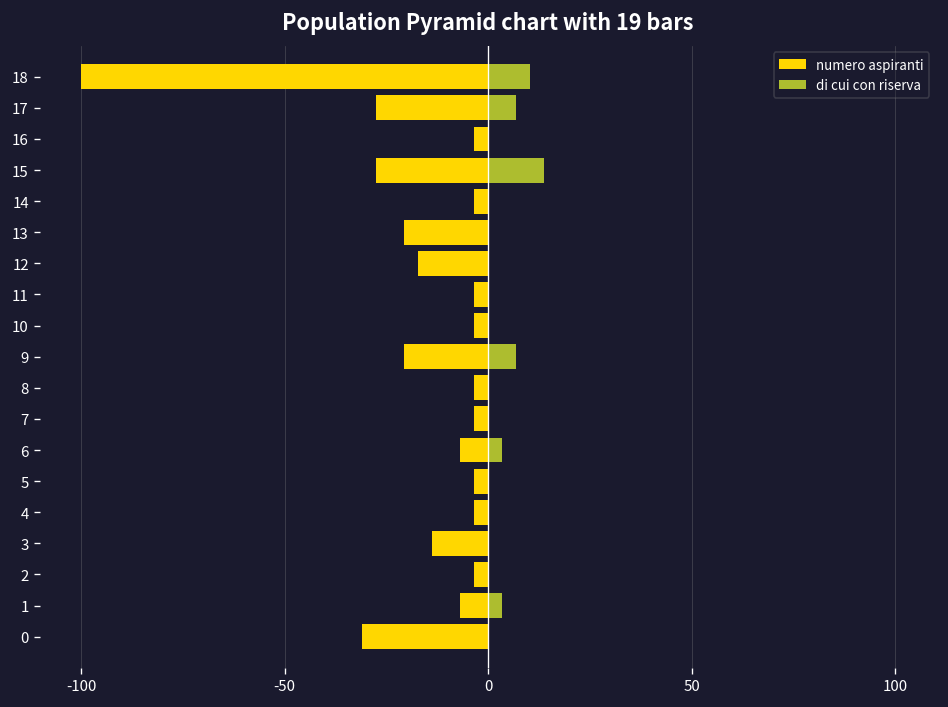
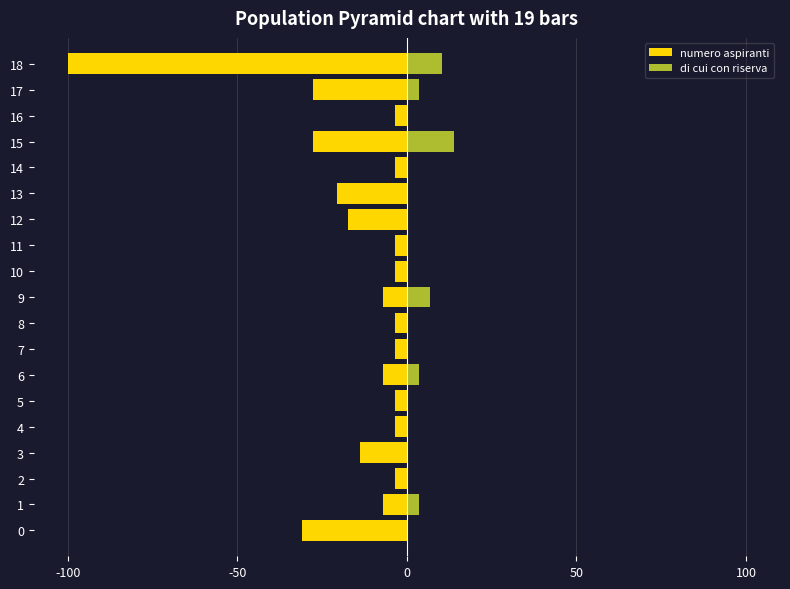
di cui con riserva, 17: 7 -> 3
numero aspiranti, 9: -21 -> -7
